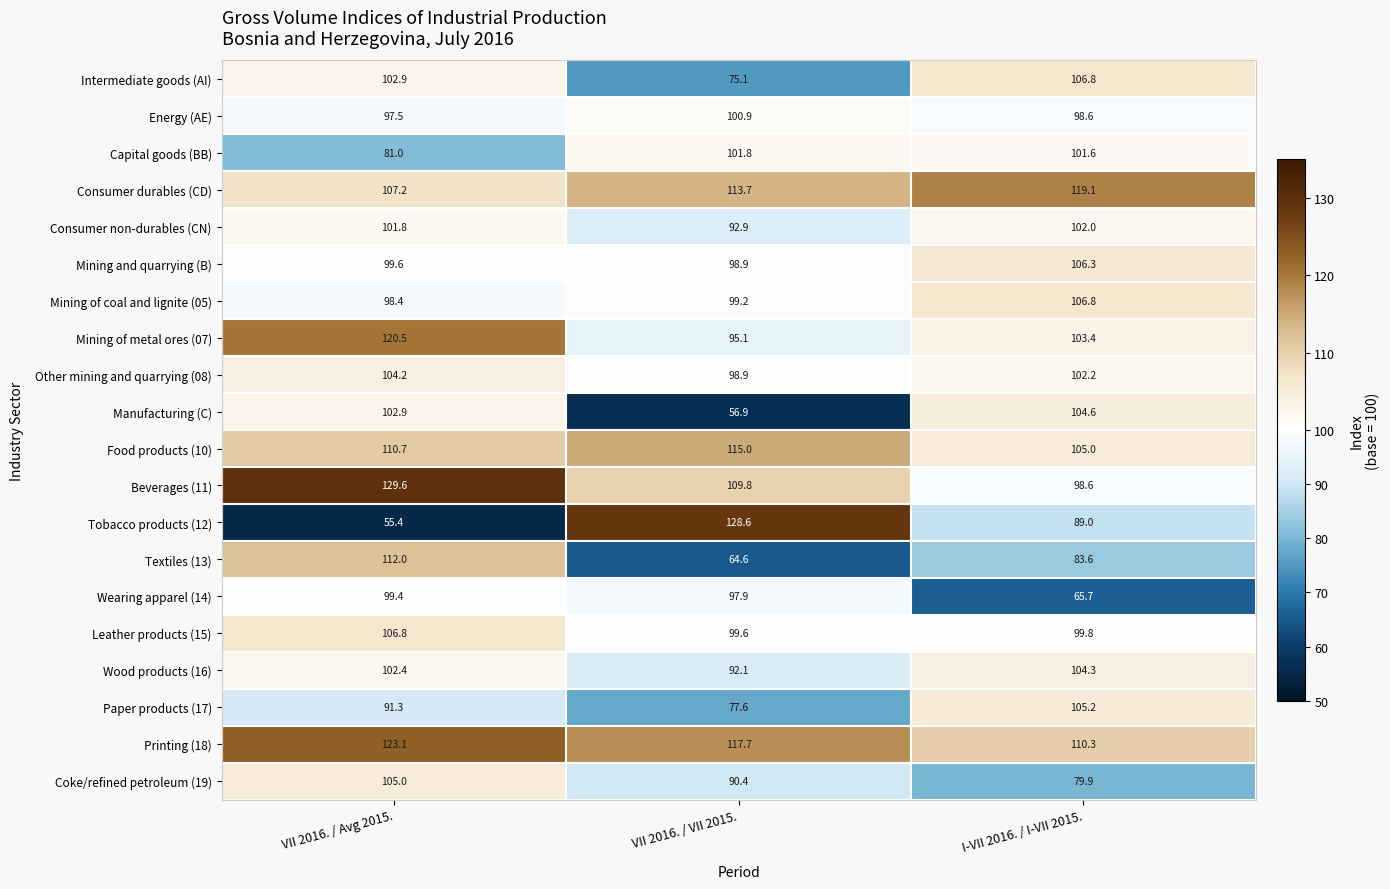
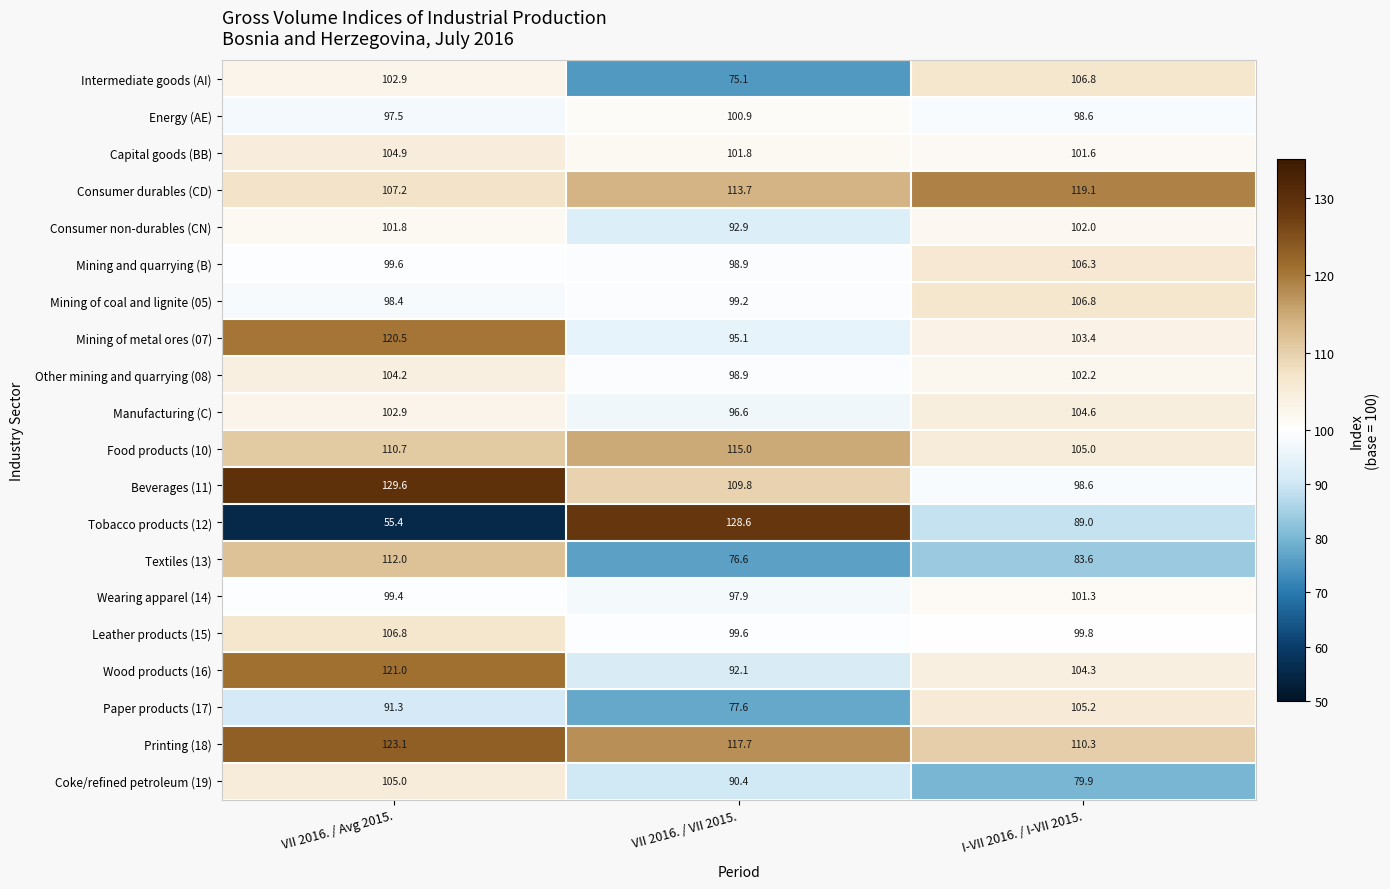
Capital goods (BB), VII 2016. / Avg 2015.: 81.0 -> 104.9
Manufacturing (C), VII 2016. / VII 2015.: 56.9 -> 96.6
Textiles (13), VII 2016. / VII 2015.: 64.6 -> 76.6
Wearing apparel (14), I-VII 2016. / I-VII 2015.: 65.7 -> 101.3
Wood products (16), VII 2016. / Avg 2015.: 102.4 -> 121.0
